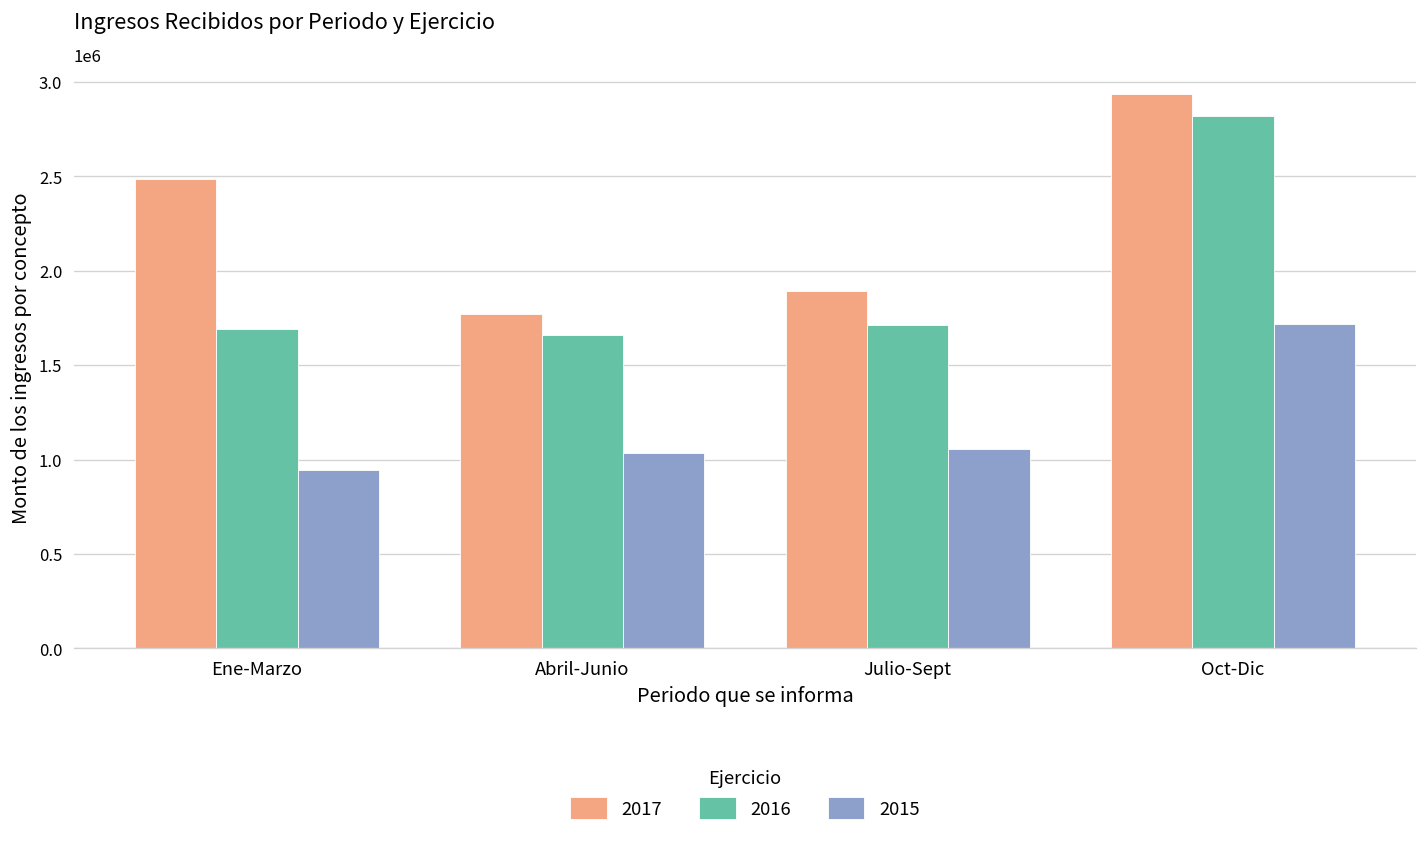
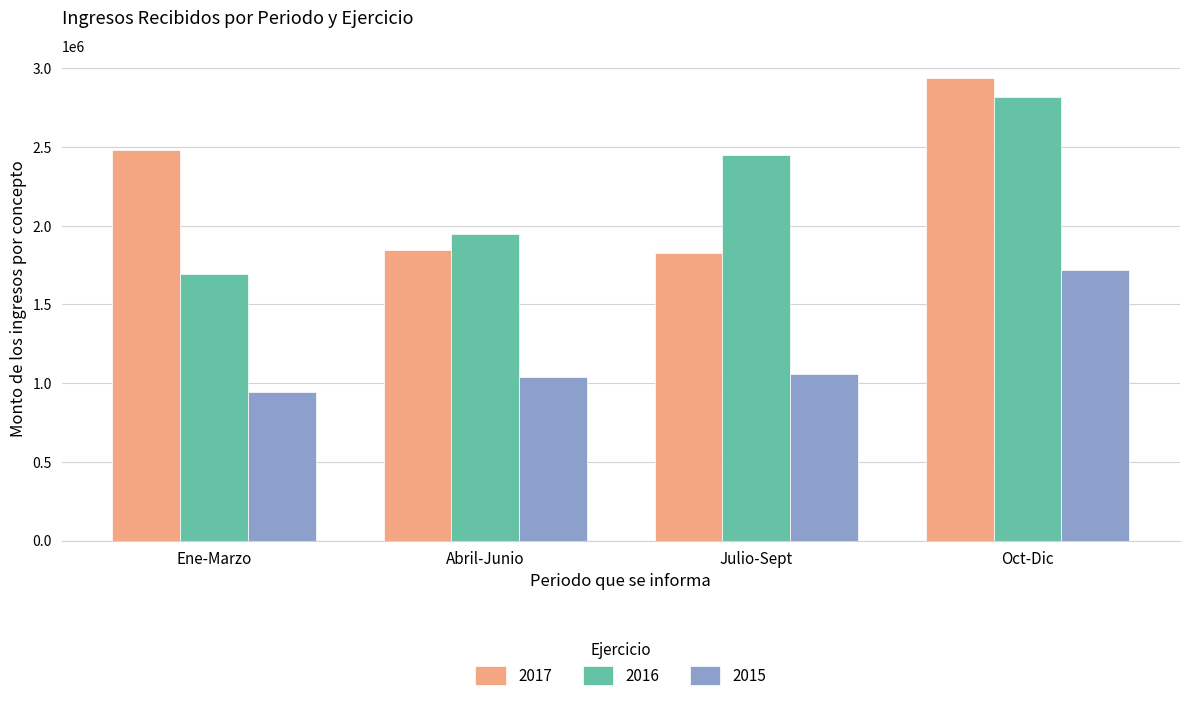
2017, Abril-Junio: 1770000 -> 1850000
2016, Abril-Junio: 1660000 -> 1950000
2017, Julio-Sept: 1890000 -> 1830000
2016, Julio-Sept: 1710000 -> 2450000
